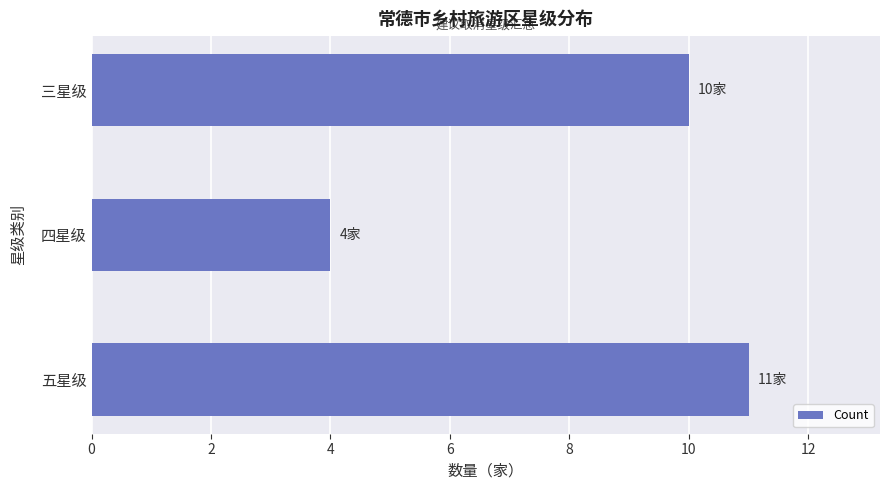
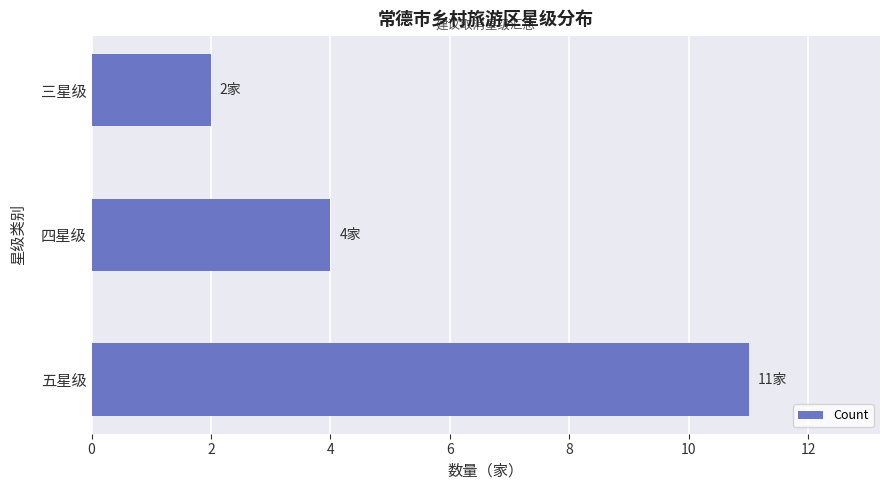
三星级: 10家 -> 2家
